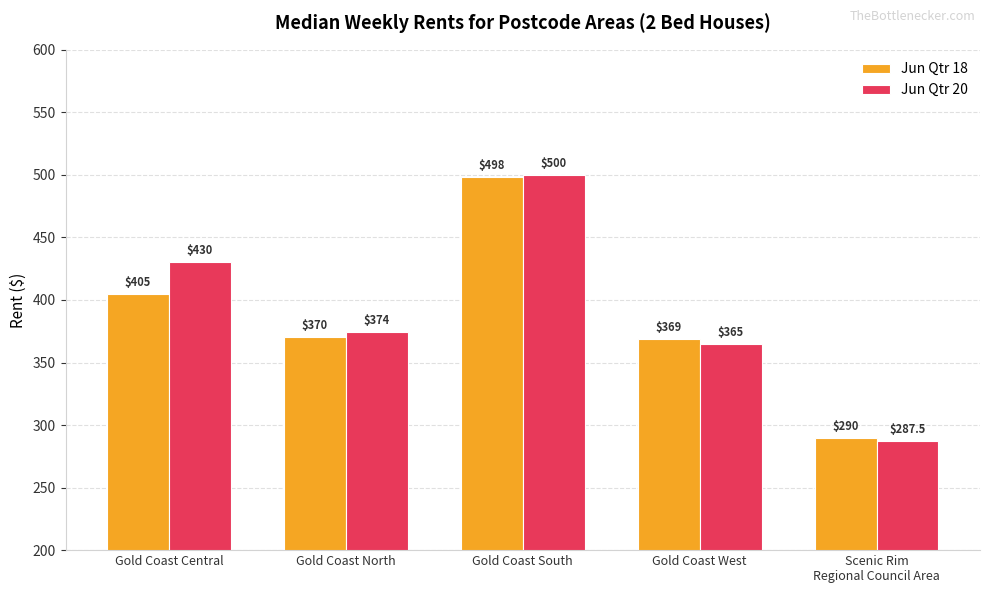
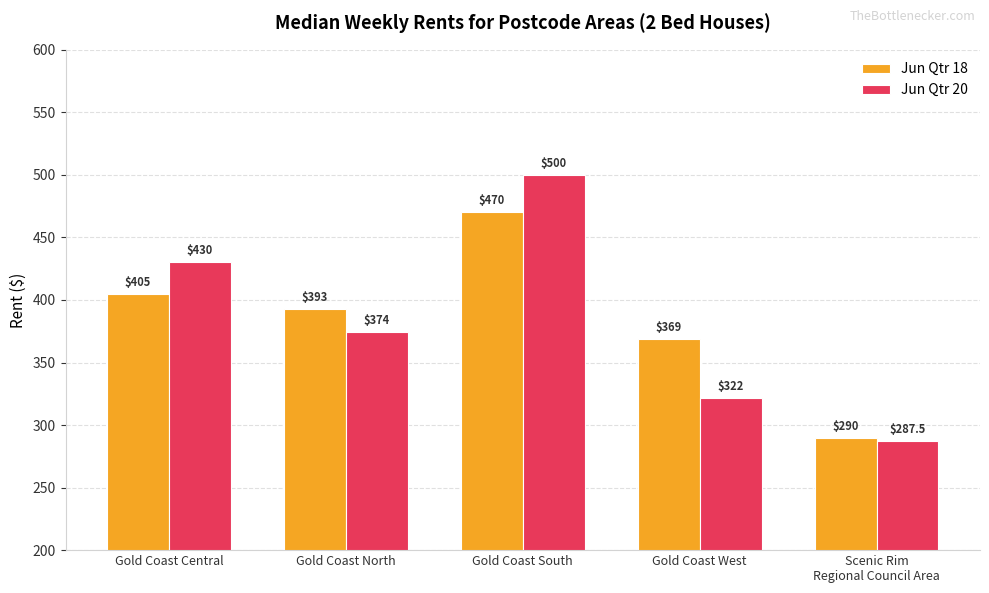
Jun Qtr 18, Gold Coast North: $370 -> $393
Jun Qtr 18, Gold Coast South: $498 -> $470
Jun Qtr 20, Gold Coast West: $365 -> $322
